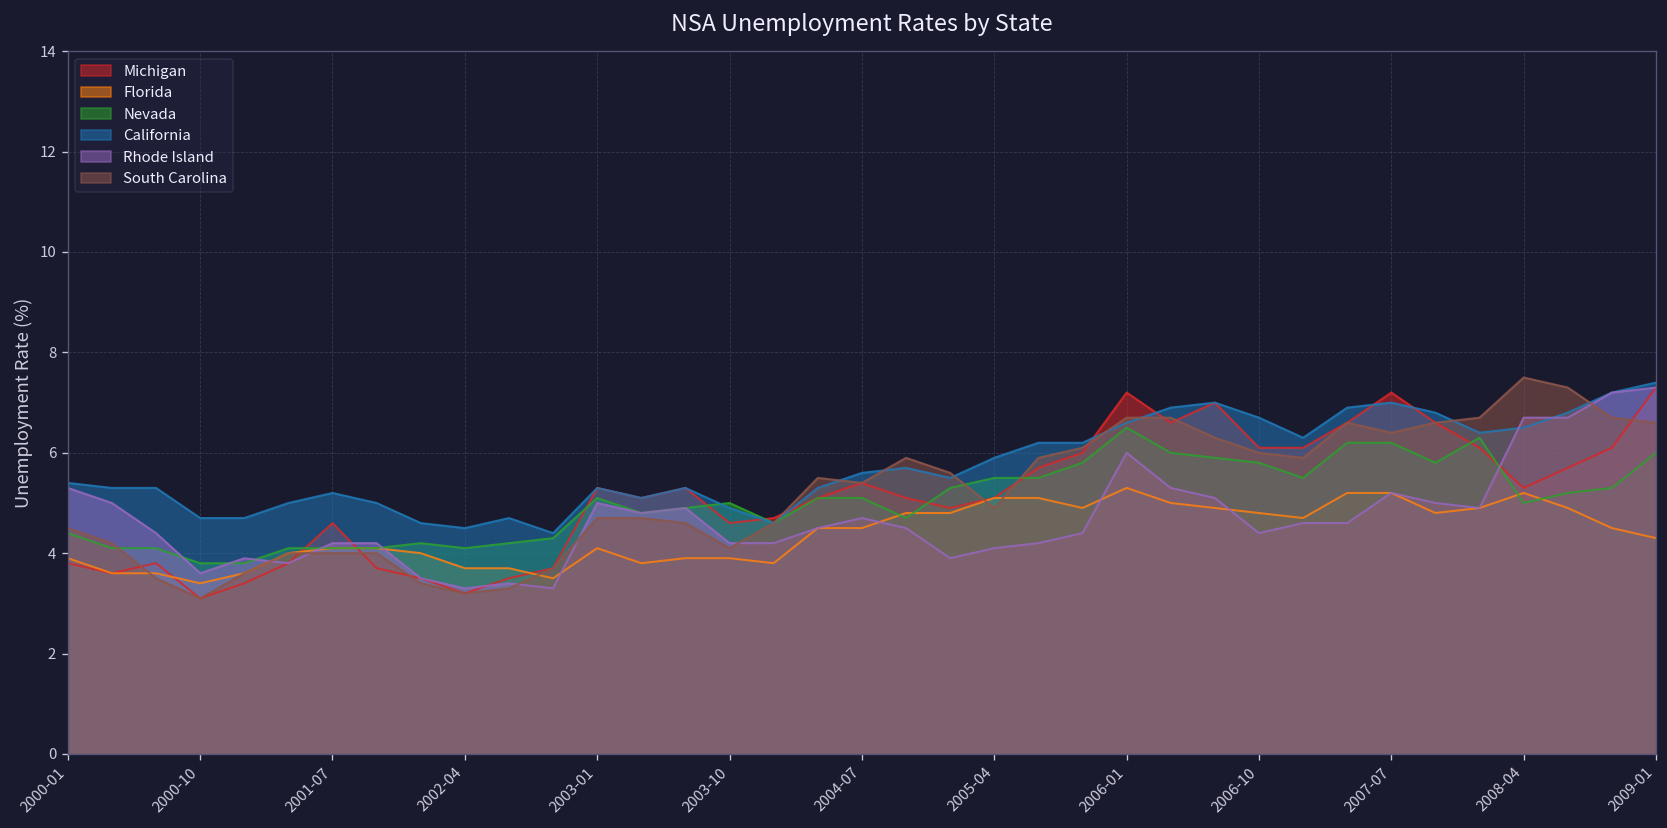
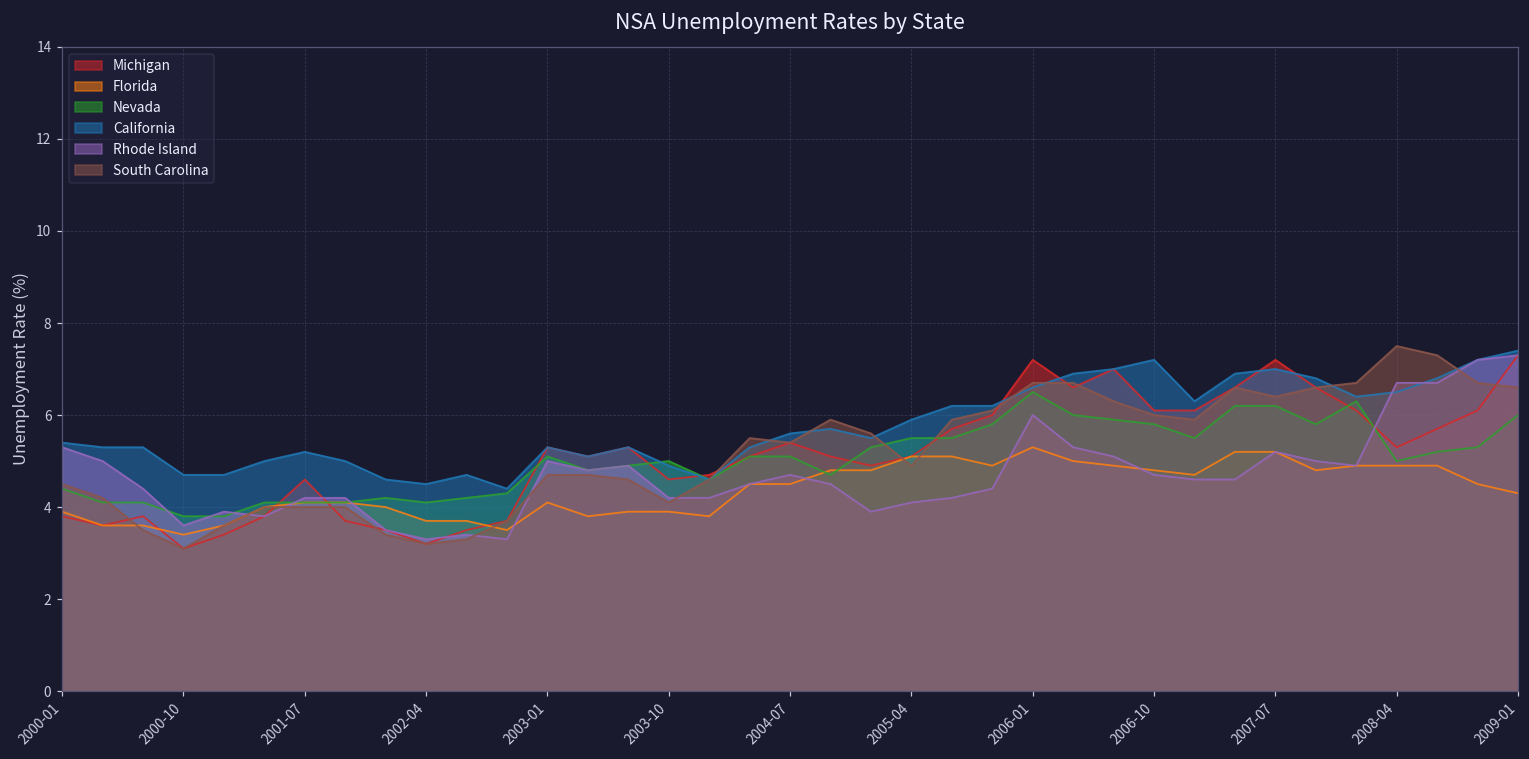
California, 2006-10: 6.7 -> 7.2
Rhode Island, 2006-10: 4.4 -> 4.7
Florida, 2008-04: 5.2 -> 4.9
